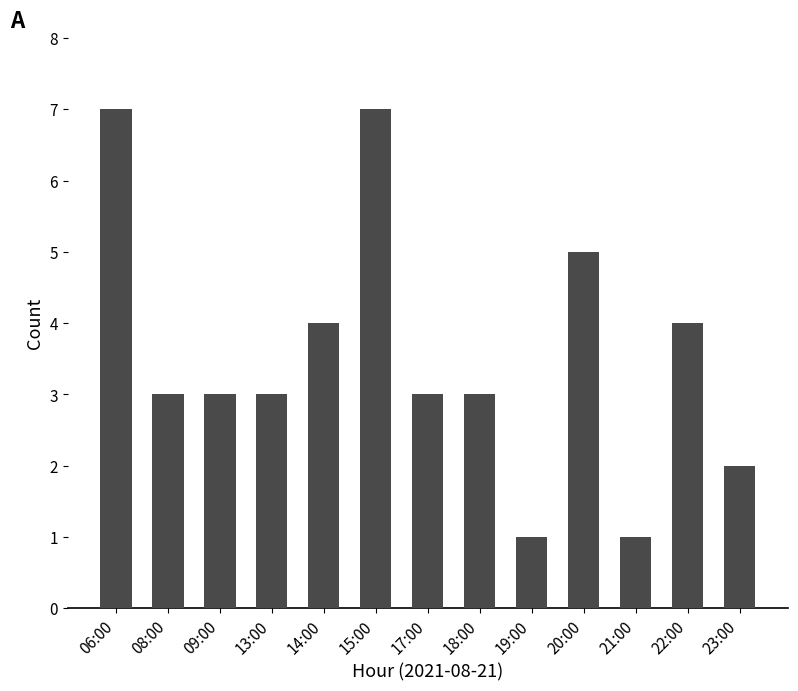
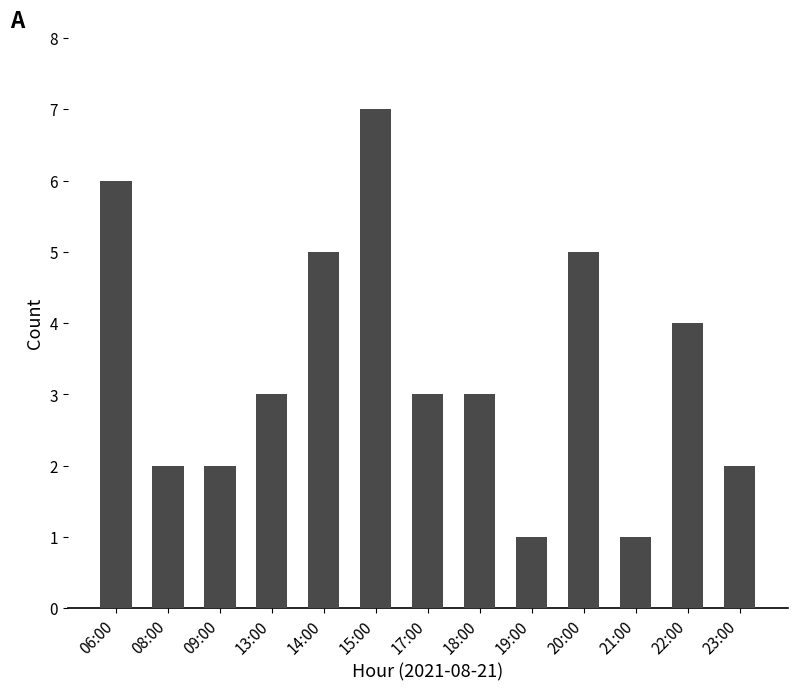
06:00: 7 -> 6
08:00: 3 -> 2
09:00: 3 -> 2
14:00: 4 -> 5
